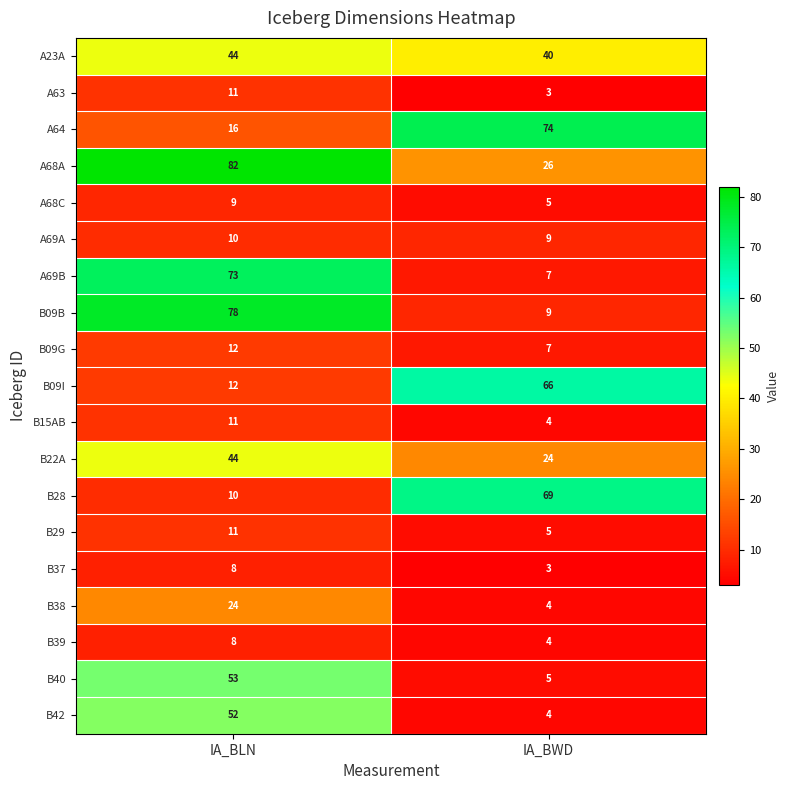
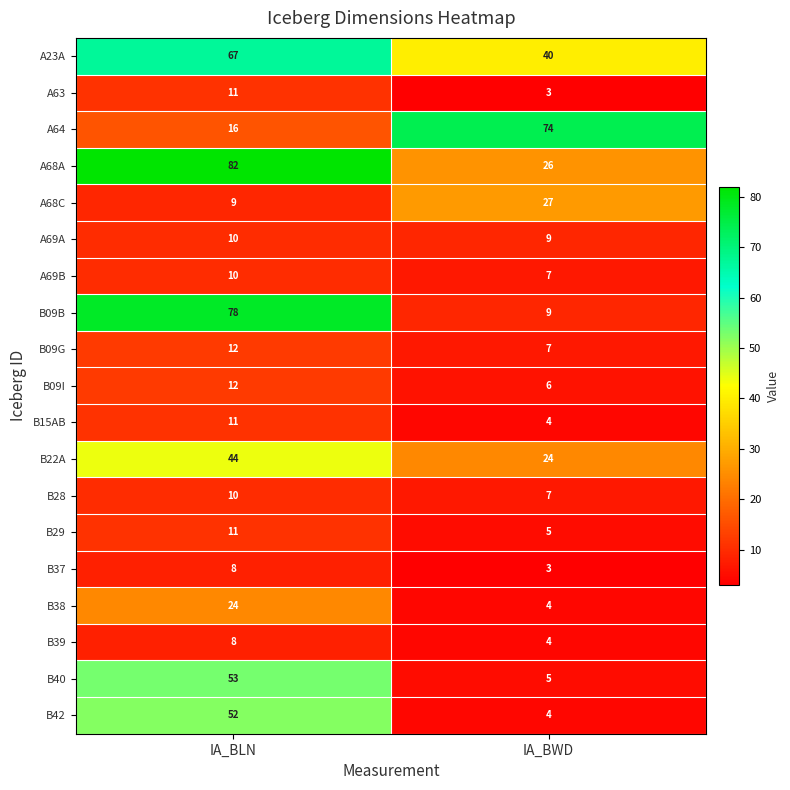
A23A, IA_BLN: 44 -> 67
A68C, IA_BWD: 5 -> 27
A69B, IA_BLN: 73 -> 10
B09I, IA_BWD: 66 -> 6
B28, IA_BWD: 69 -> 7
